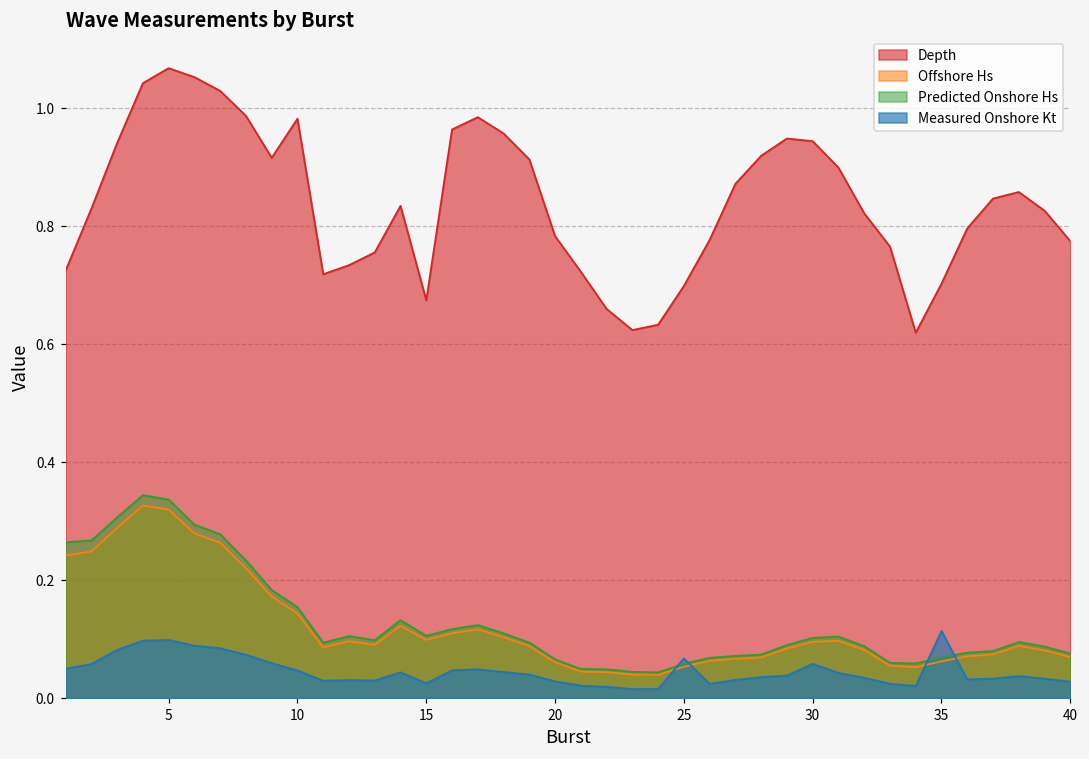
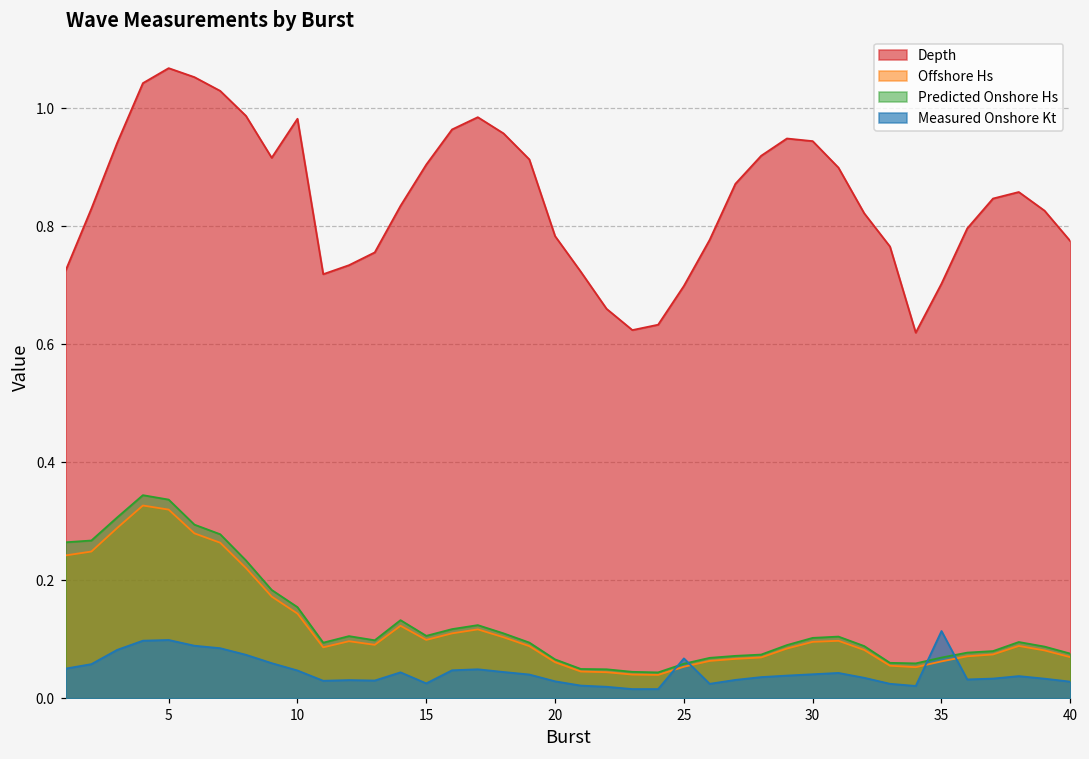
Depth, 15: 0.67 -> 0.90
Measured Onshore Kt, 30: 0.06 -> 0.04
